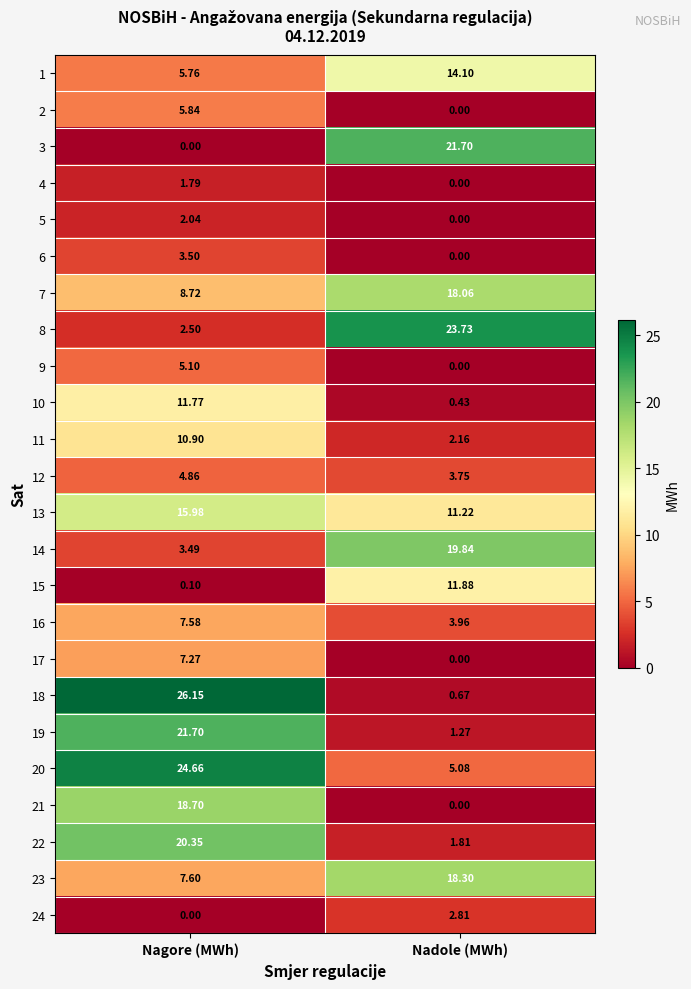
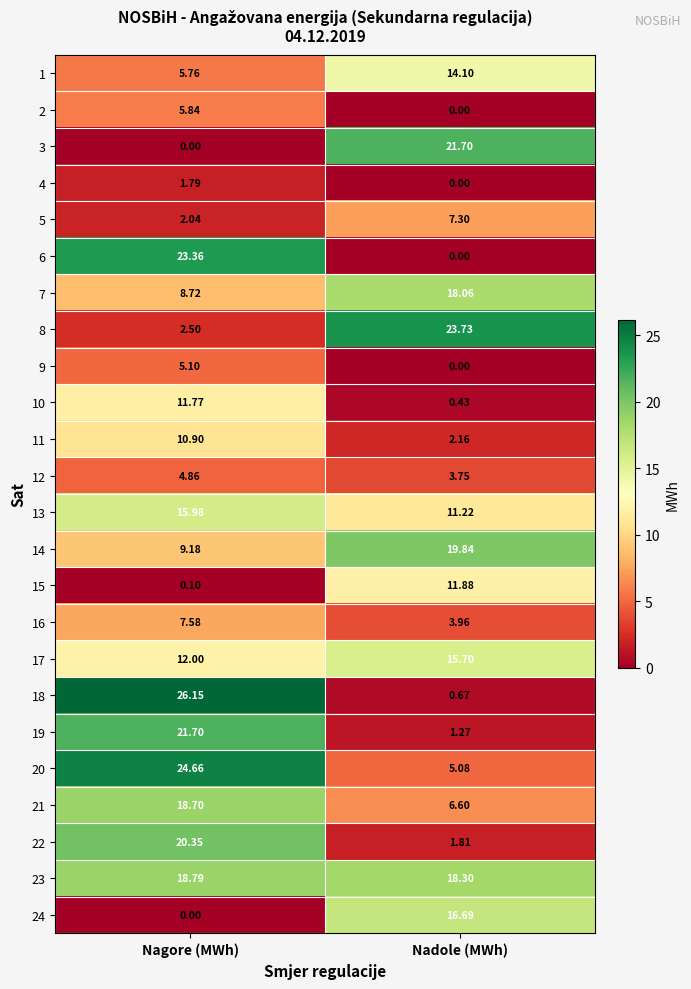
5, Nadole (MWh): 0.00 -> 7.30
6, Nagore (MWh): 3.50 -> 23.36
14, Nagore (MWh): 3.49 -> 9.18
17, Nagore (MWh): 7.27 -> 12.00
17, Nadole (MWh): 0.00 -> 15.70
21, Nadole (MWh): 0.00 -> 6.60
23, Nagore (MWh): 7.60 -> 18.79
24, Nadole (MWh): 2.81 -> 16.69
